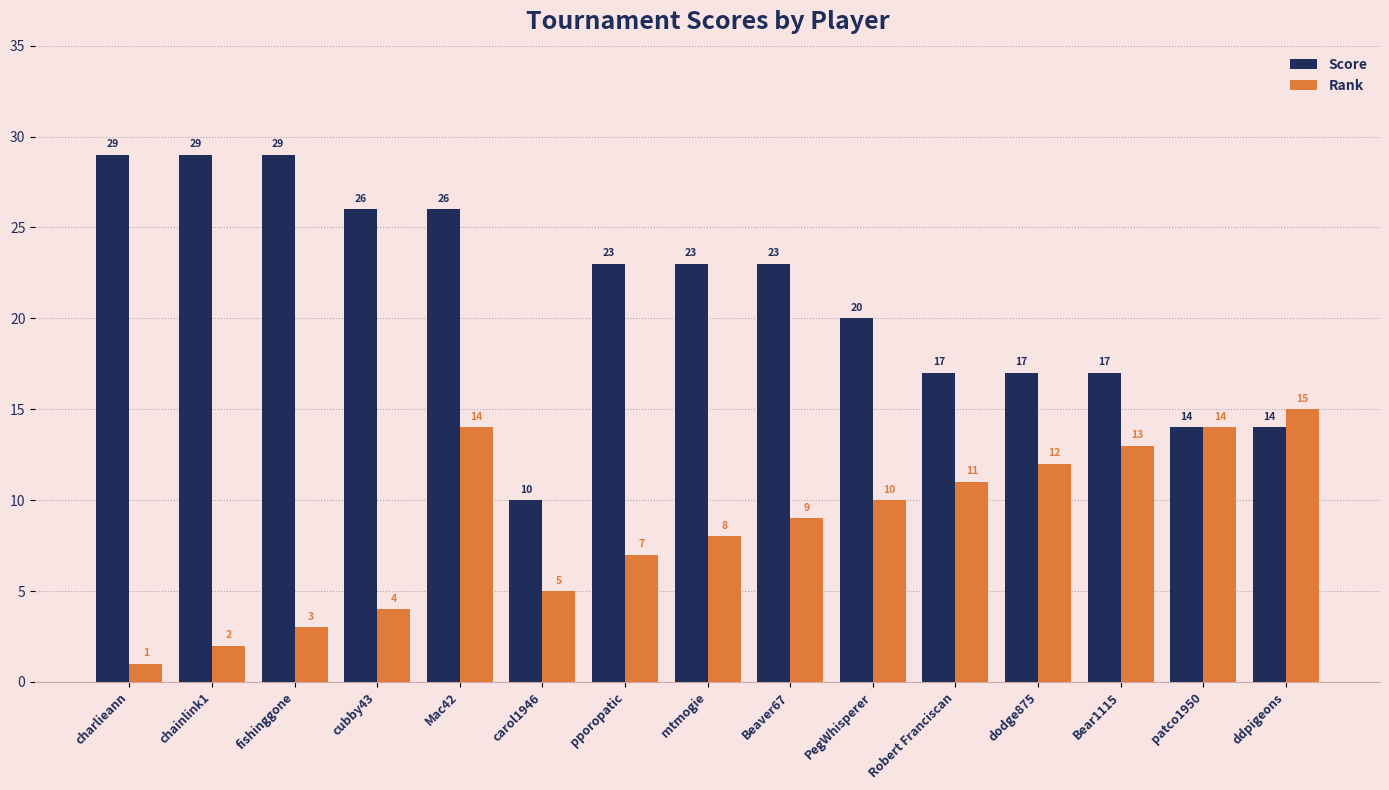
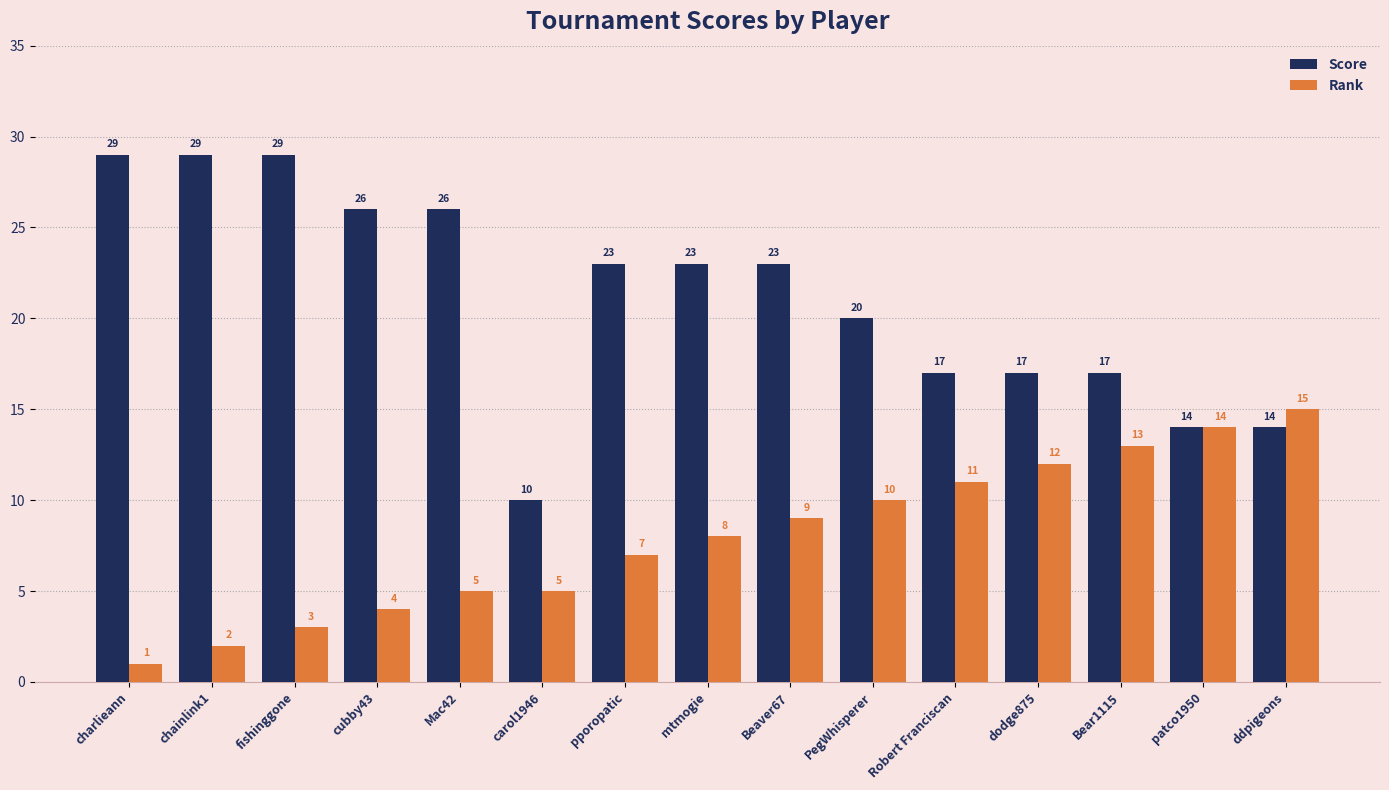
Rank, Mac42: 14 -> 5
